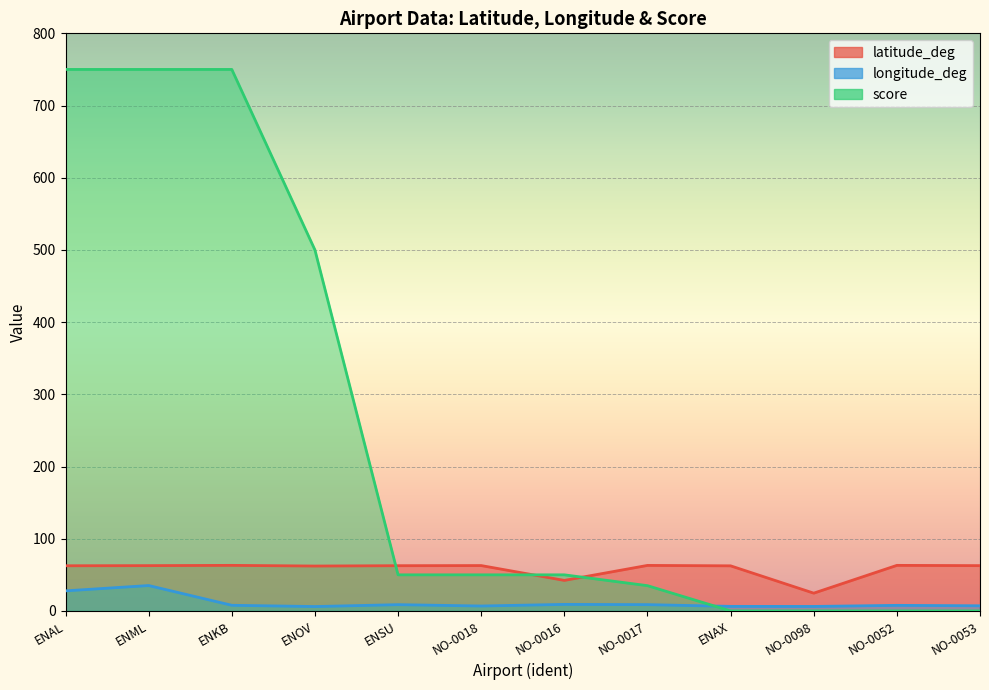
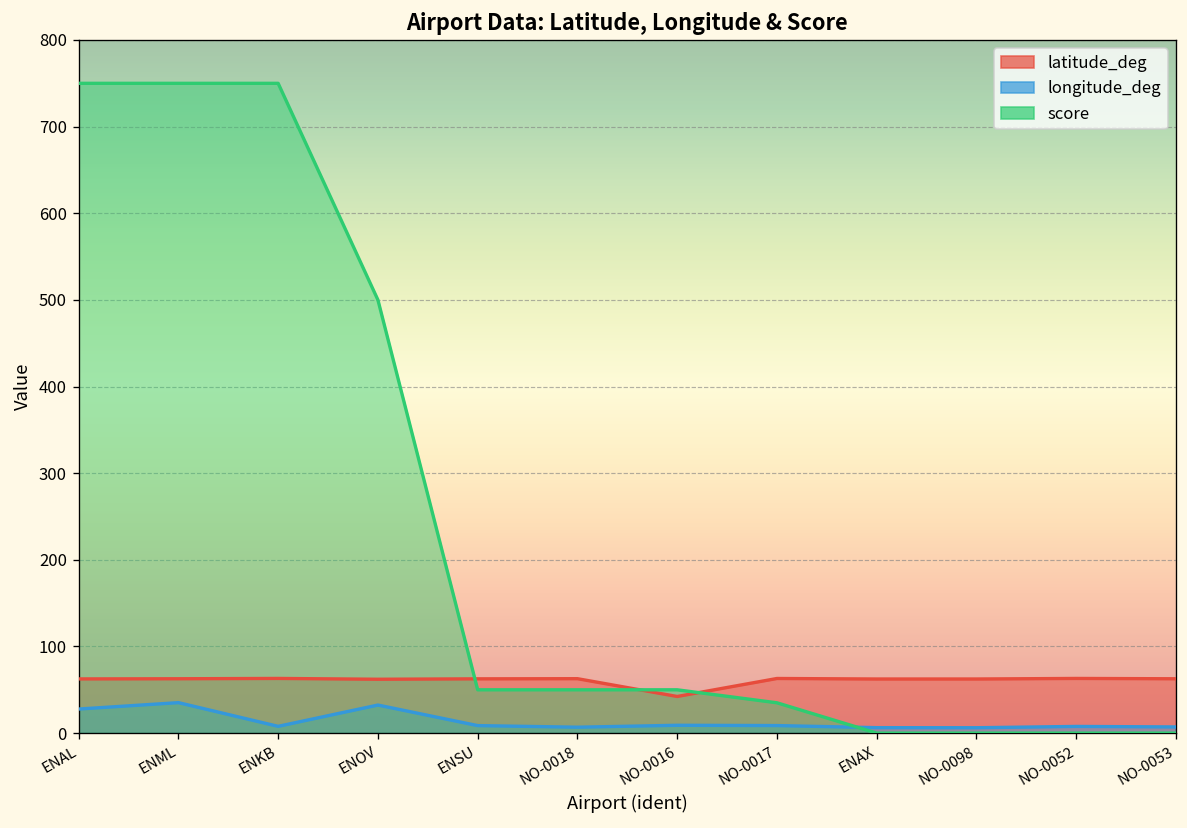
longitude_deg, ENOV: 10 -> 30
latitude_deg, NO-0098: 20 -> 60
